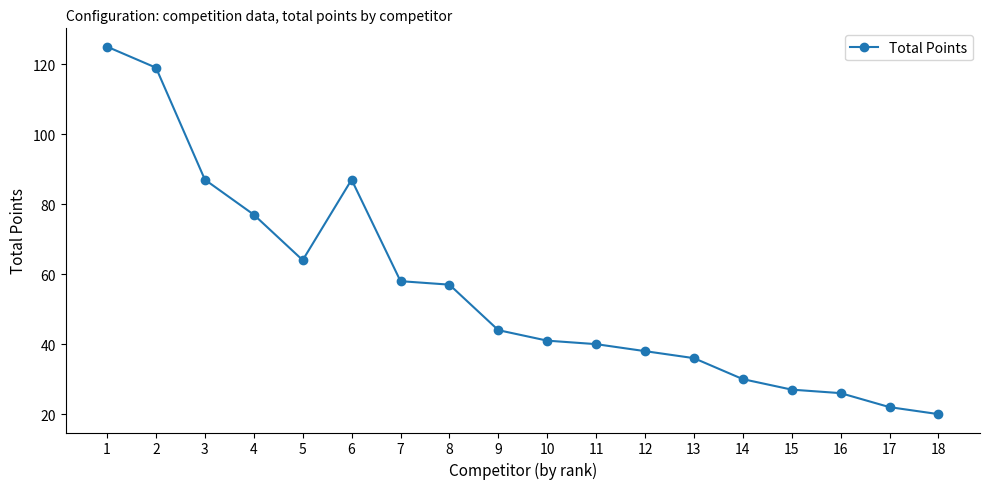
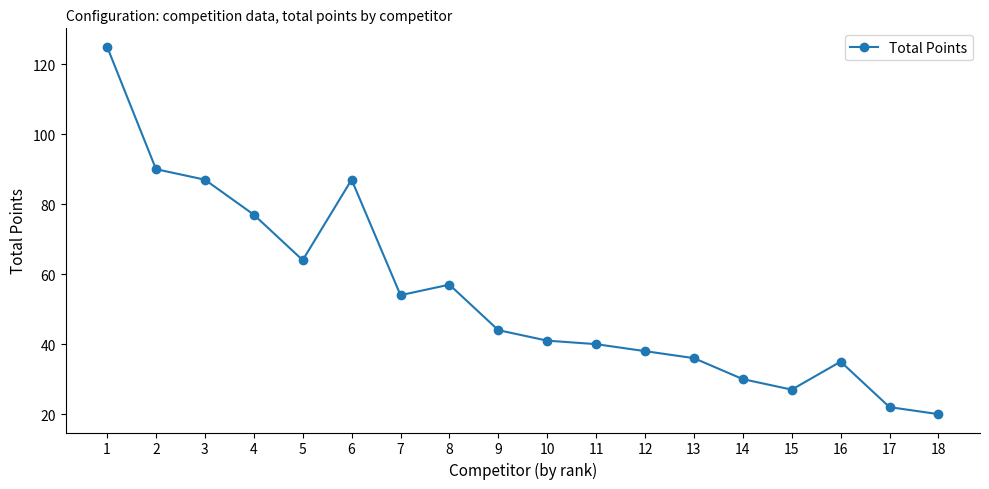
2: 119 -> 90
7: 58 -> 54
16: 26 -> 35
